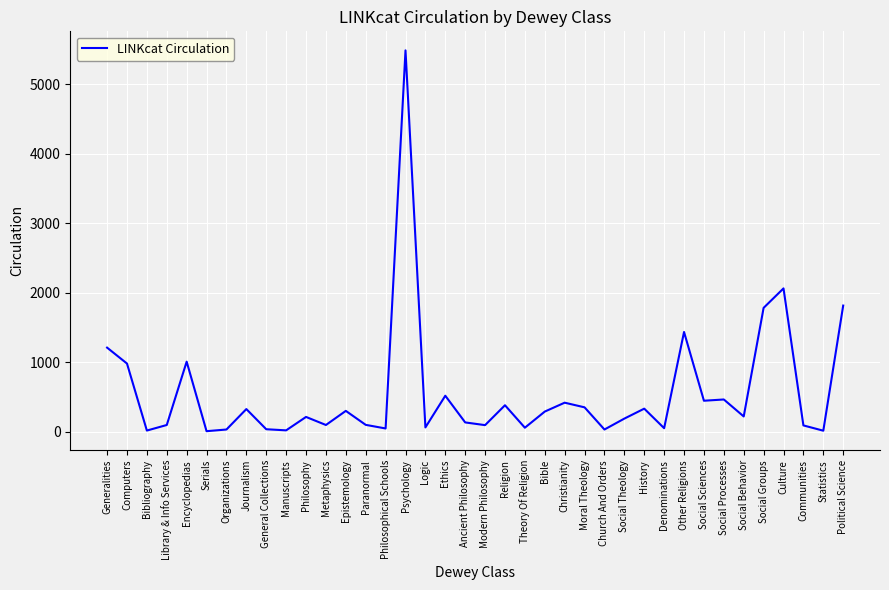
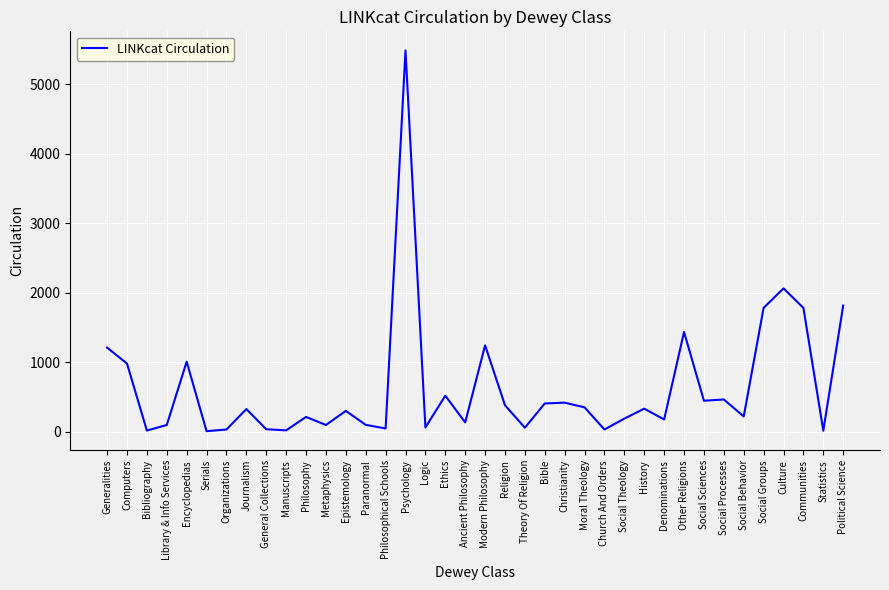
Modern Philosophy: 100 -> 1200
Bible: 300 -> 400
Denominations: 100 -> 200
Communities: 100 -> 1800
